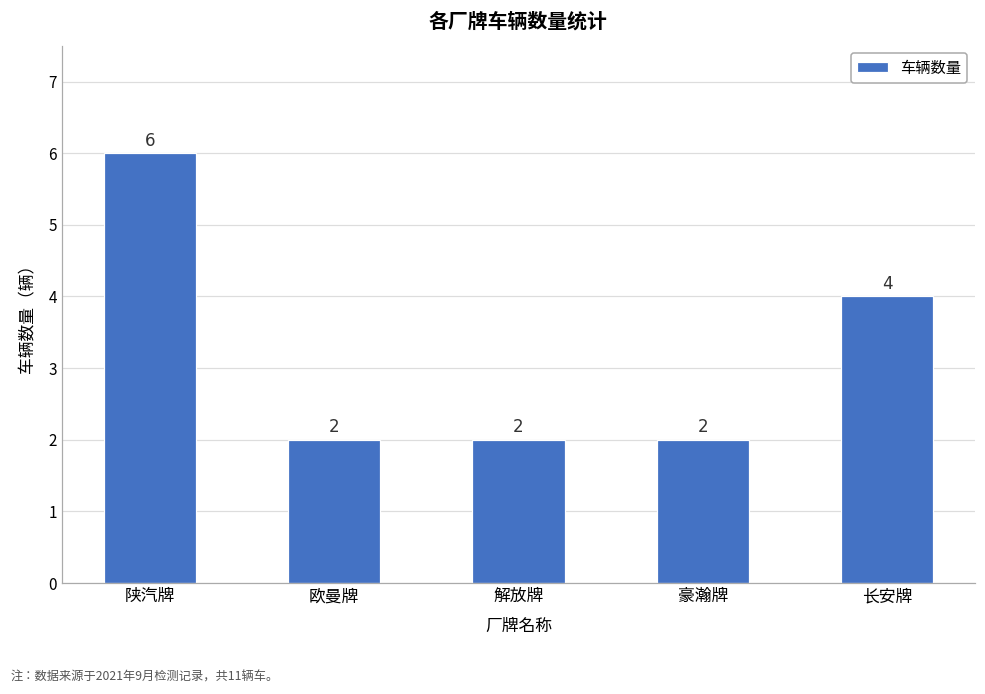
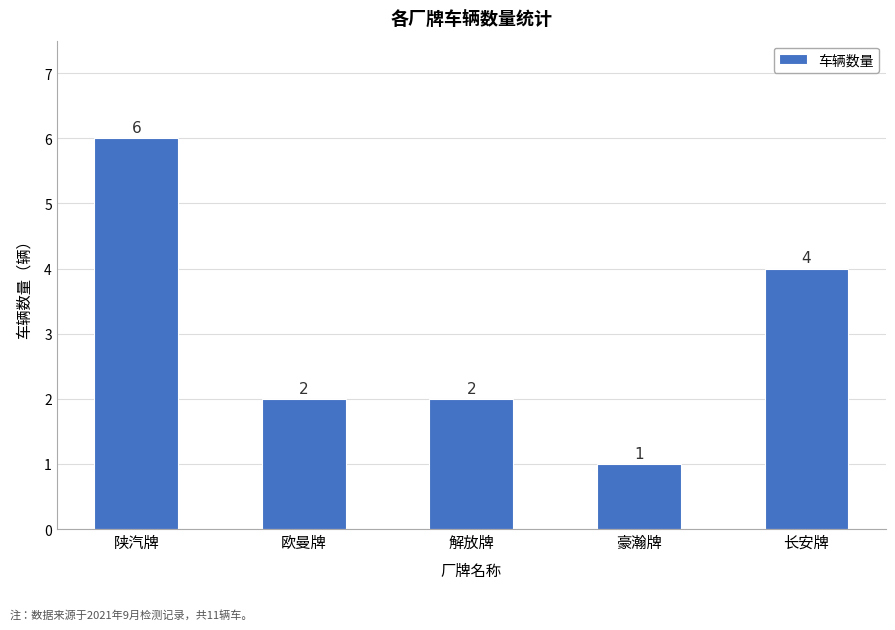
豪瀚牌: 2 -> 1
